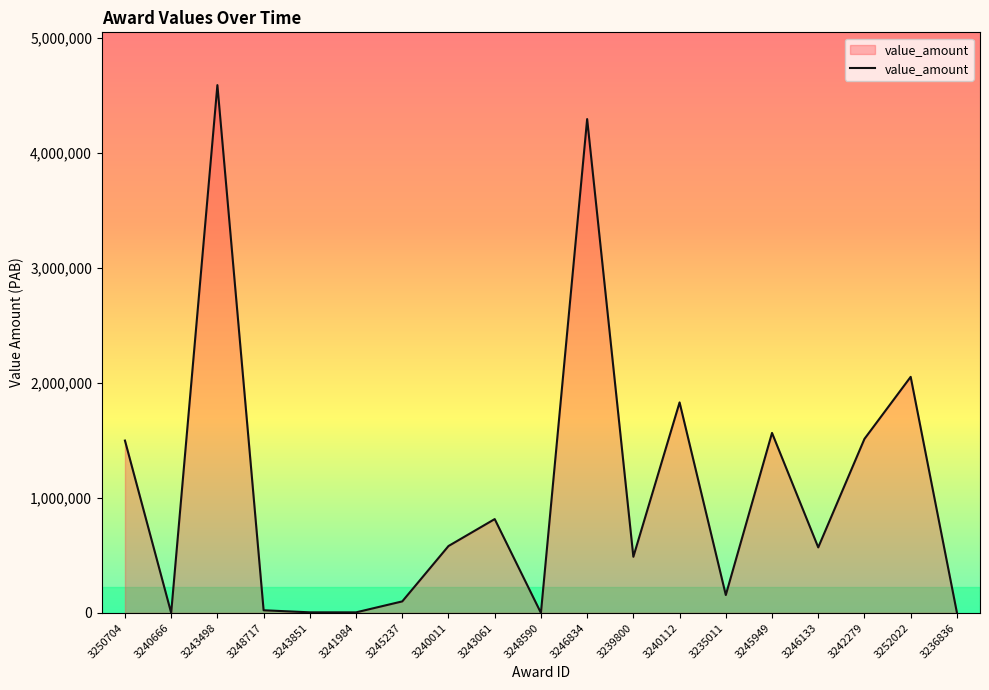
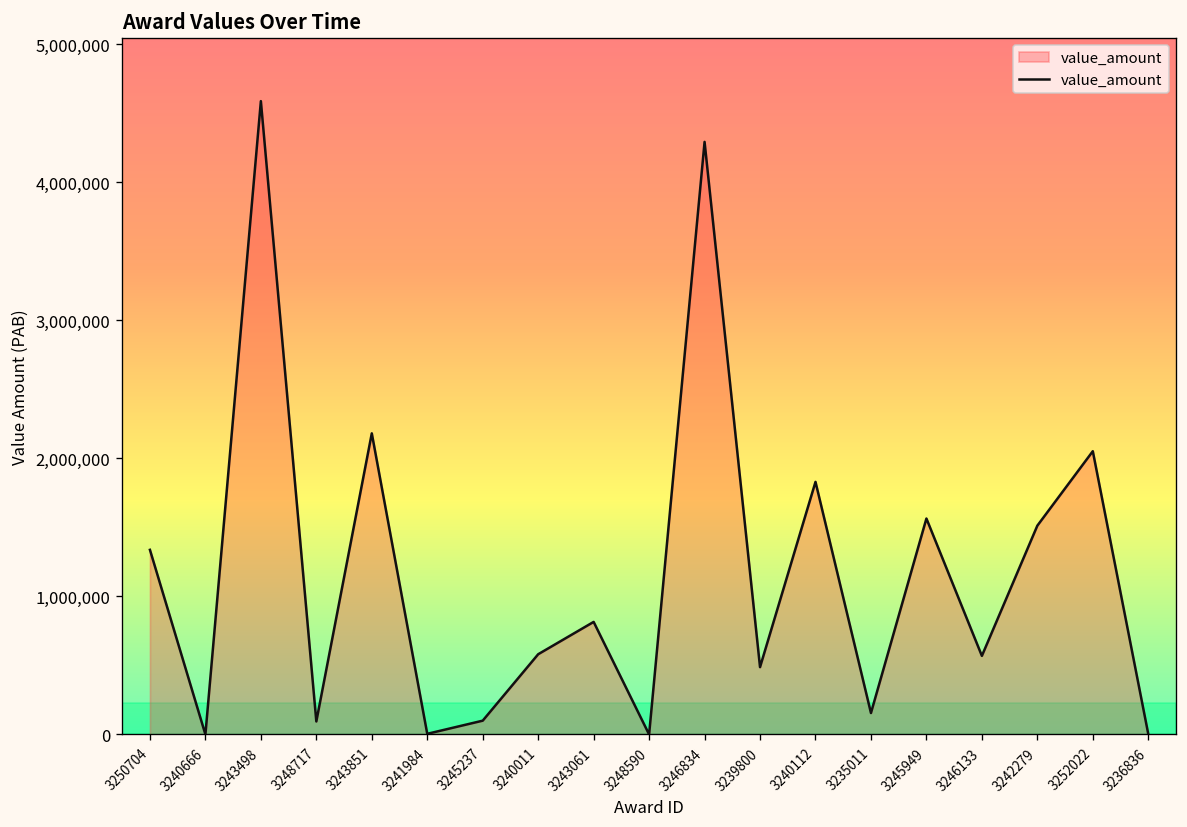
3250704: 1,500,000 -> 1,340,000
3248717: 20,000 -> 90,000
3243851: 0 -> 2,180,000
